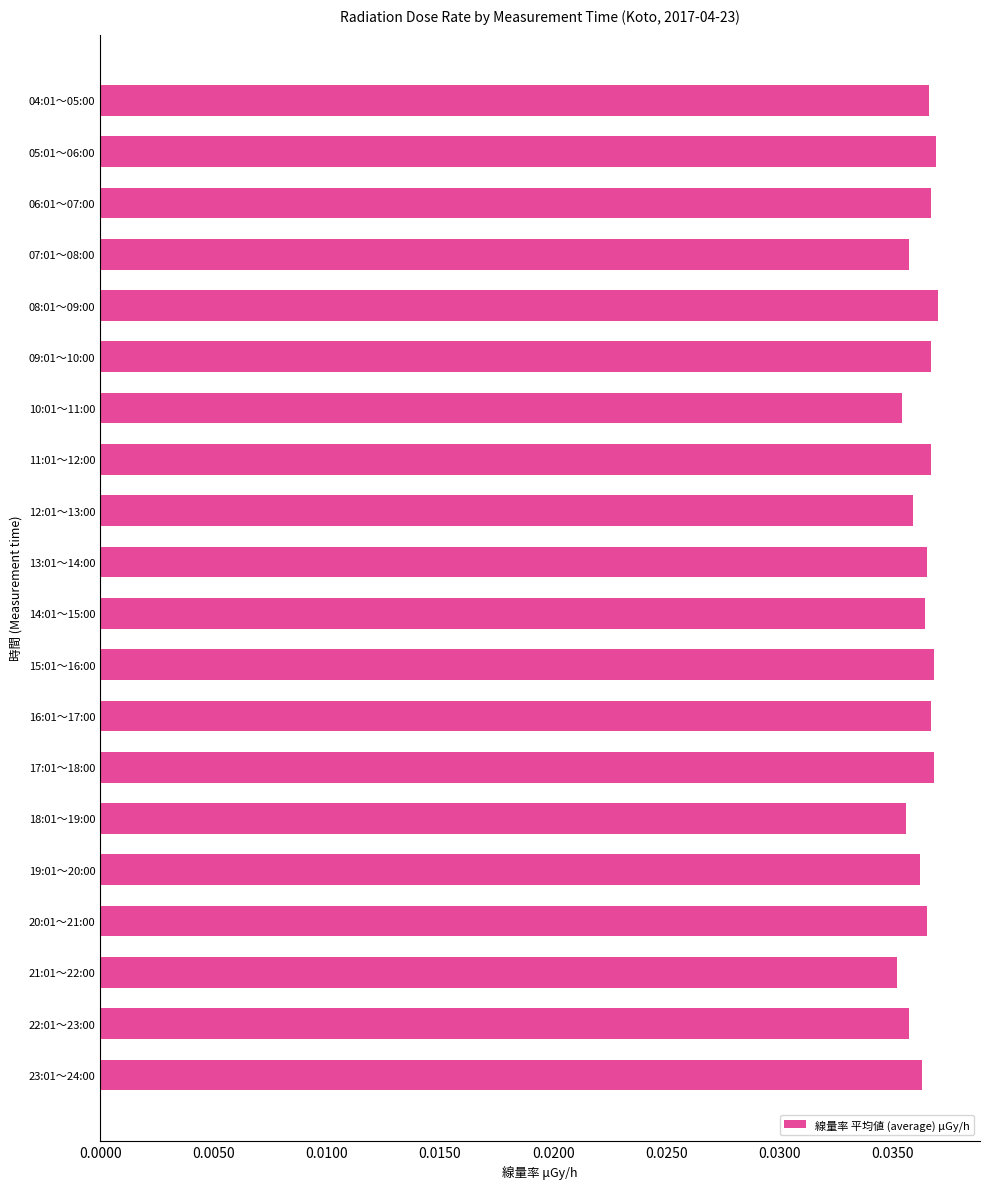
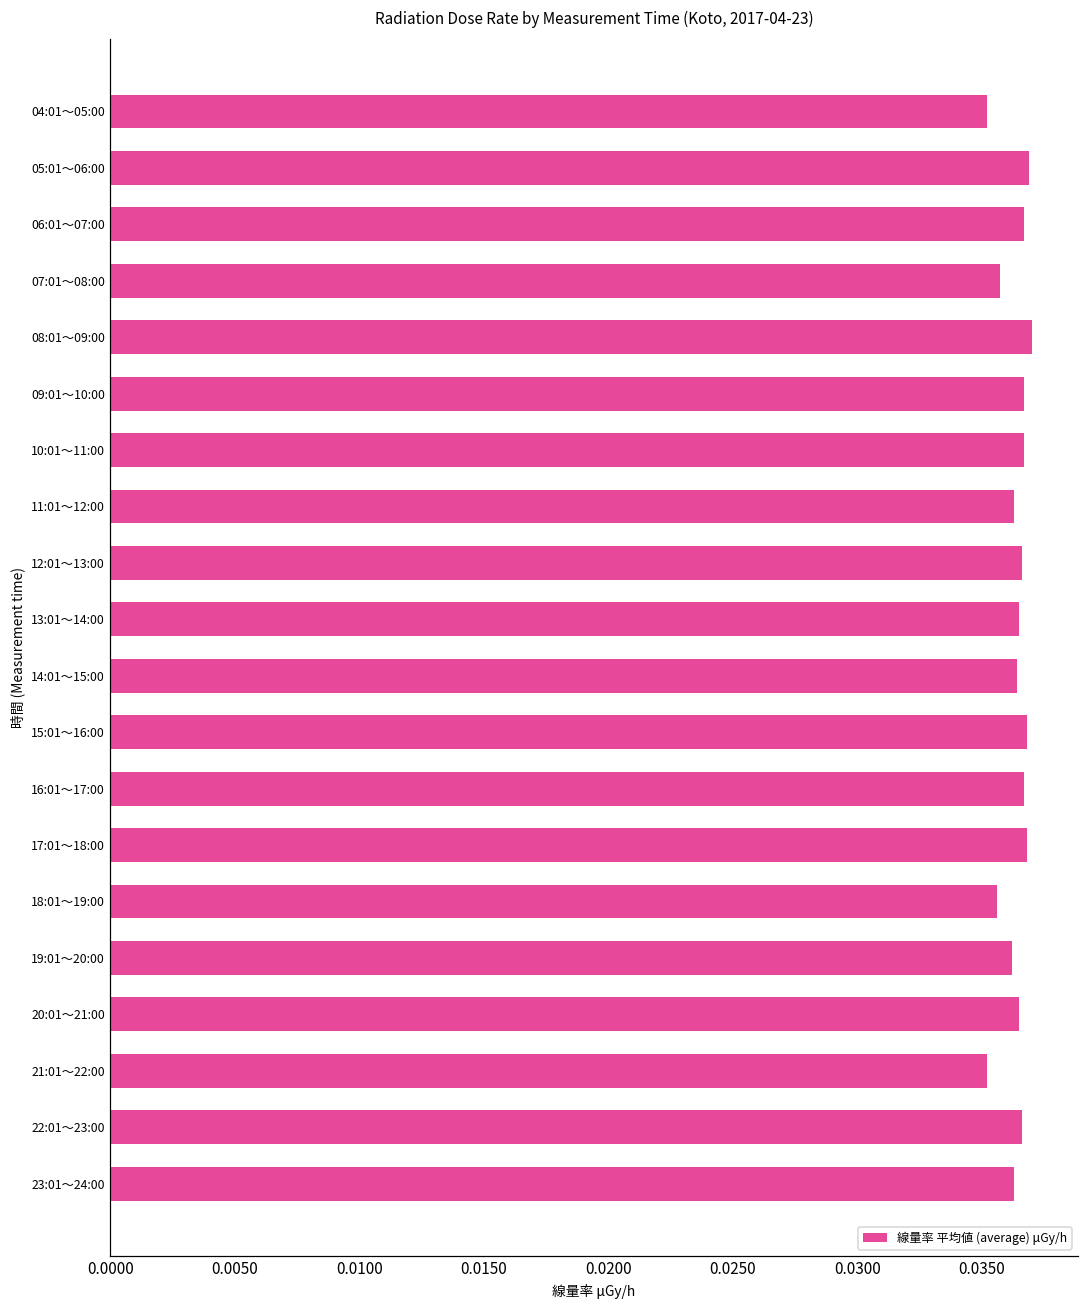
04:01～05:00: 0.0366 -> 0.0352
10:01～11:00: 0.0354 -> 0.0367
11:01～12:00: 0.0367 -> 0.0363
12:01～13:00: 0.0359 -> 0.0366
22:01～23:00: 0.0357 -> 0.0366
